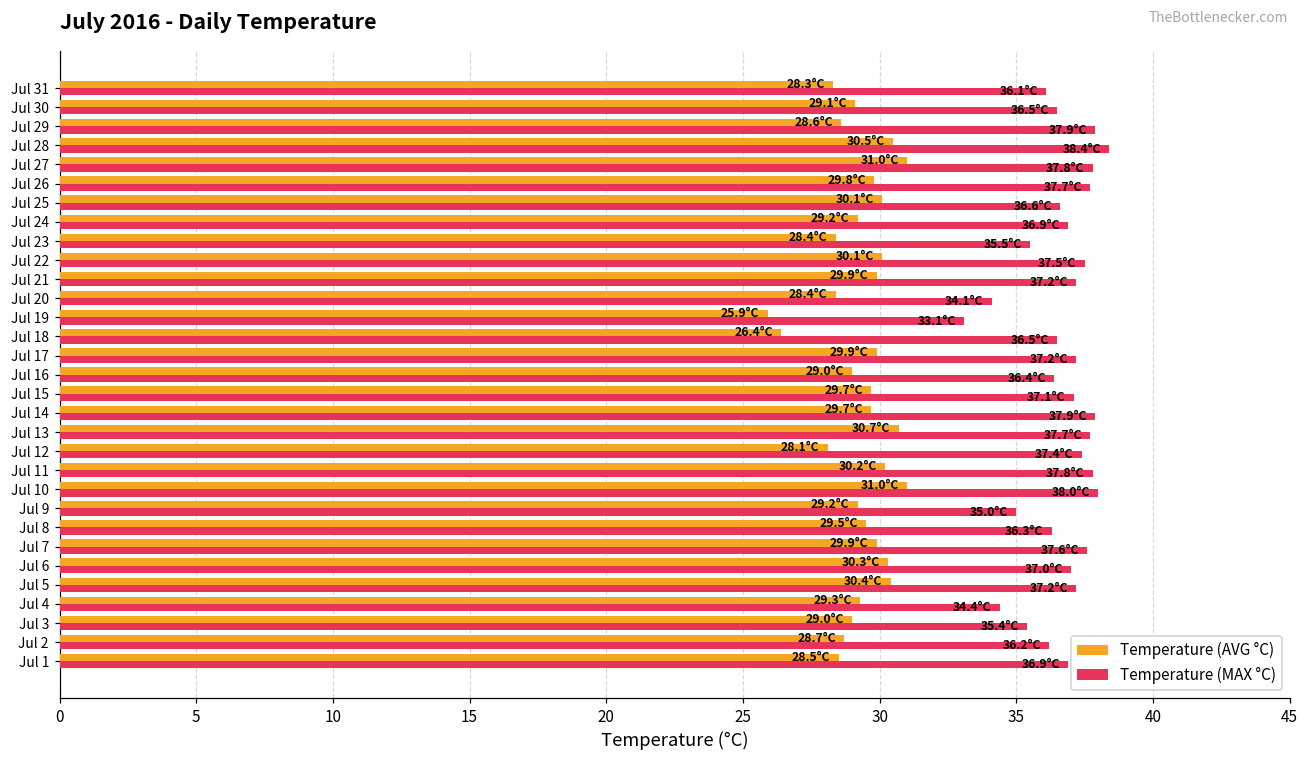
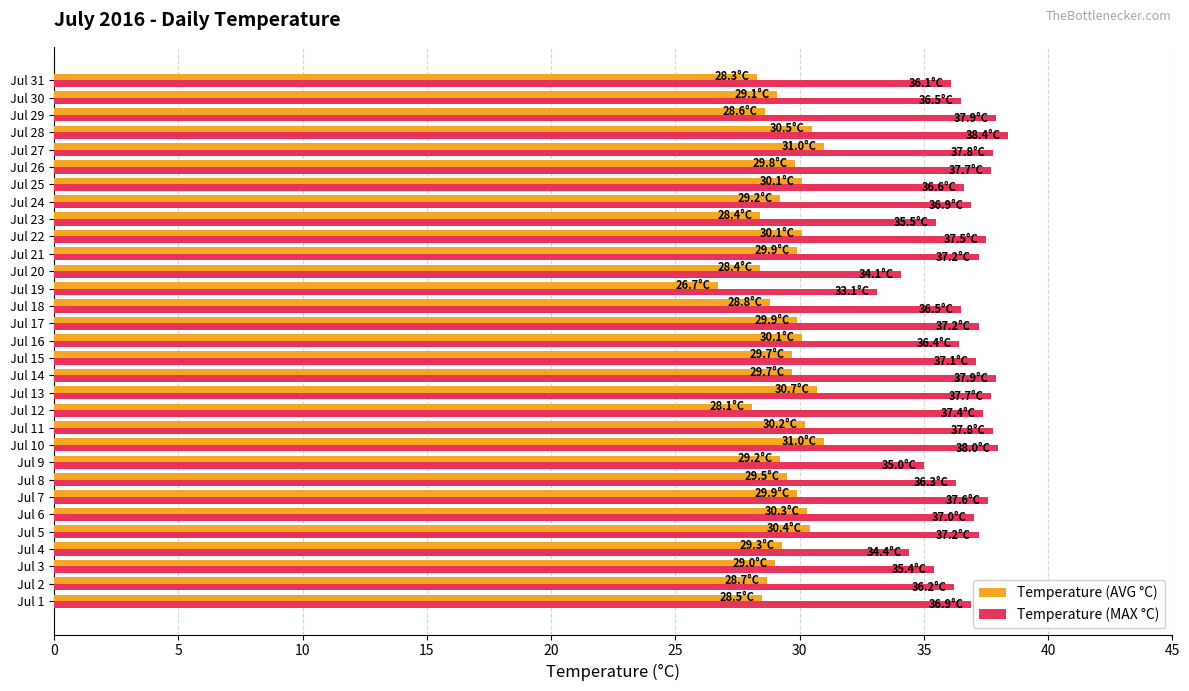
Temperature (AVG °C), Jul 19: 25.9°C -> 26.7°C
Temperature (AVG °C), Jul 18: 26.4°C -> 28.8°C
Temperature (AVG °C), Jul 16: 29.0°C -> 30.1°C
